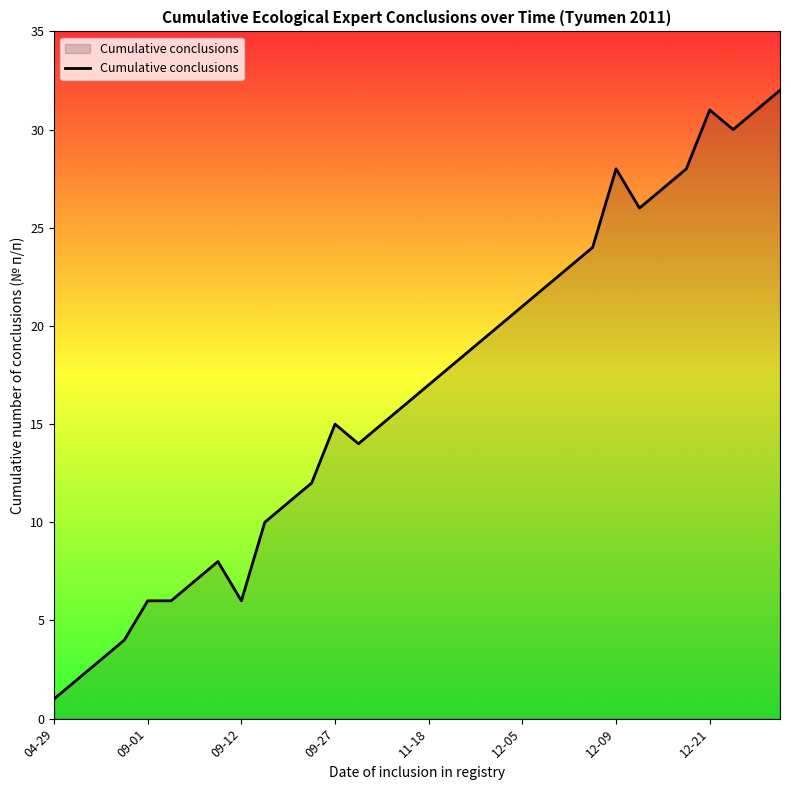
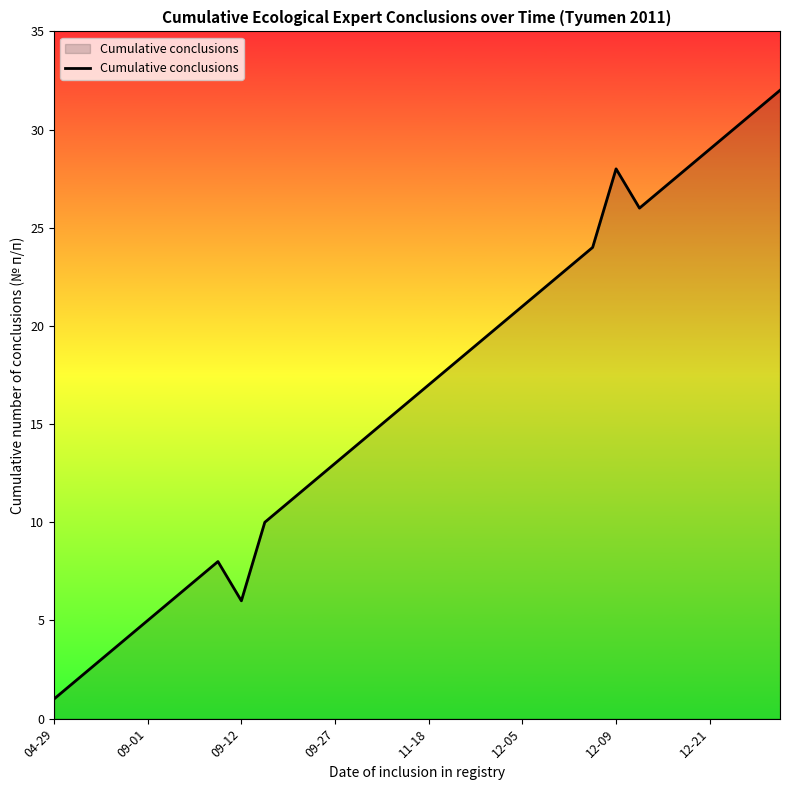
09-01: 6 -> 5
09-27: 15 -> 13
12-21: 31 -> 29
